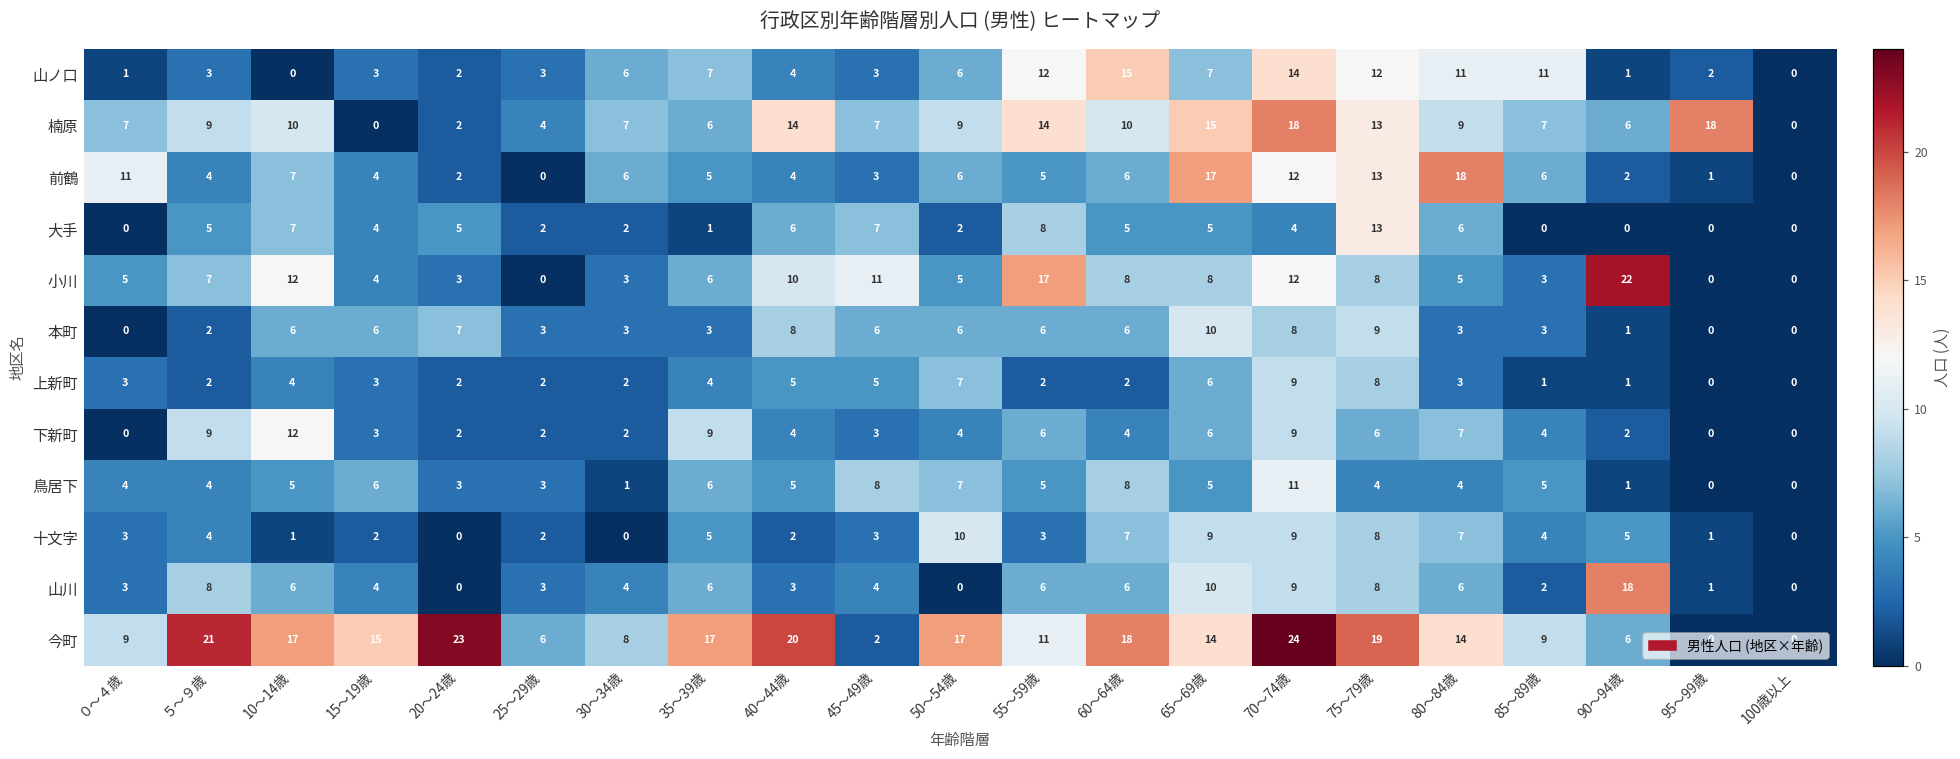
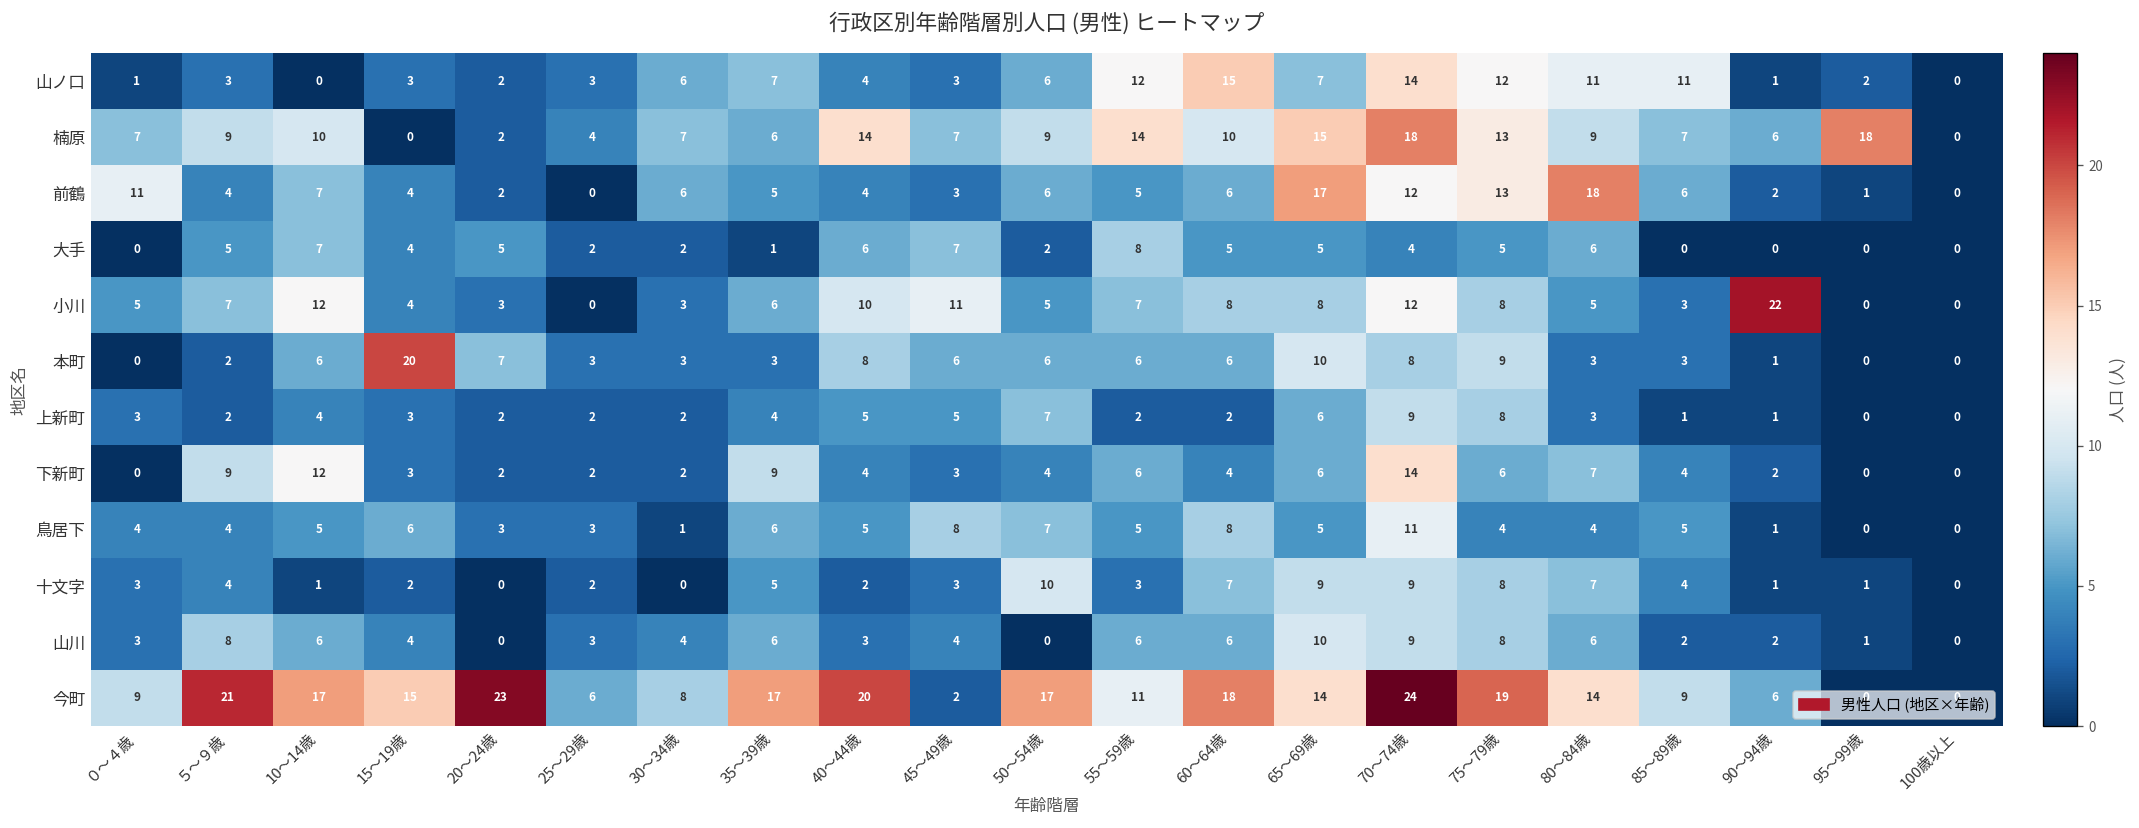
大手, 75～79歳: 13 -> 5
小川, 55～59歳: 17 -> 7
本町, 15～19歳: 6 -> 20
下新町, 70～74歳: 9 -> 14
十文字, 90～94歳: 5 -> 1
山川, 90～94歳: 18 -> 2
